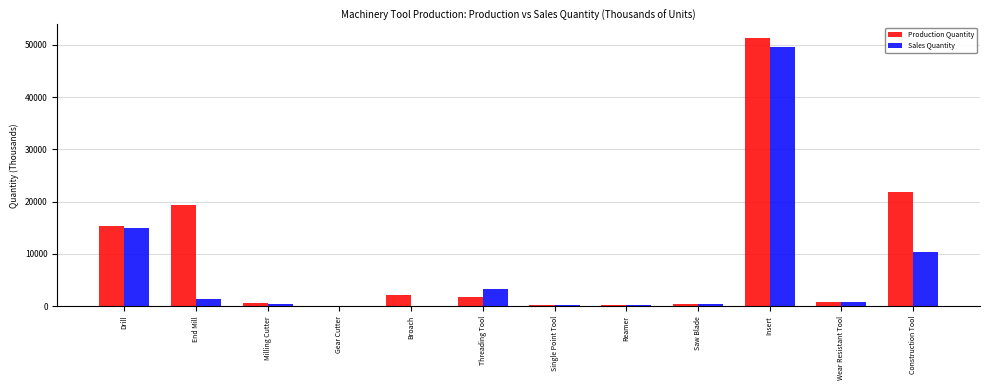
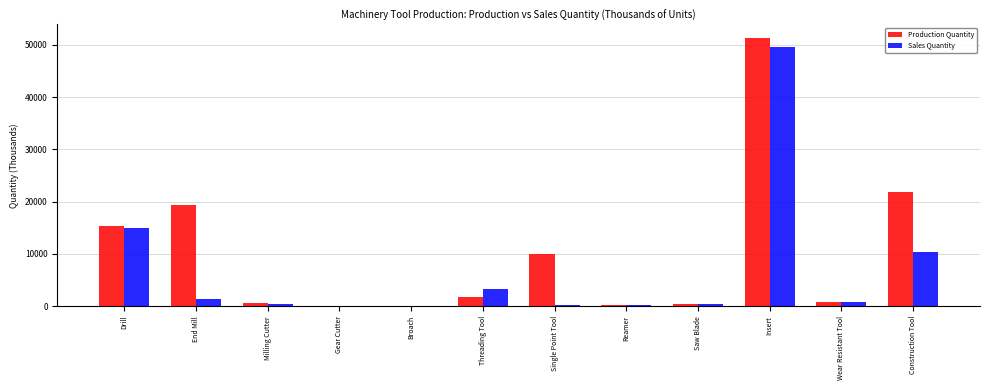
Production Quantity, Broach: 2000 -> 0
Production Quantity, Single Point Tool: 0 -> 10000
